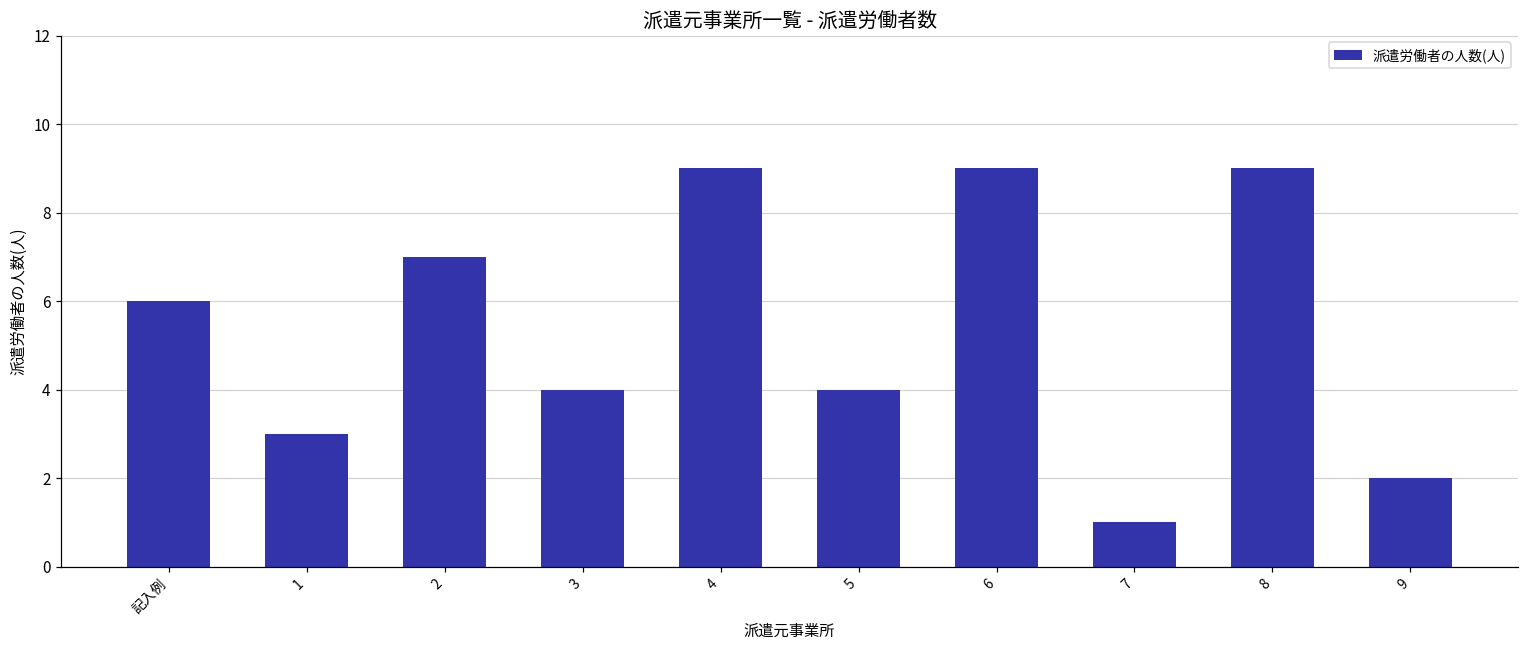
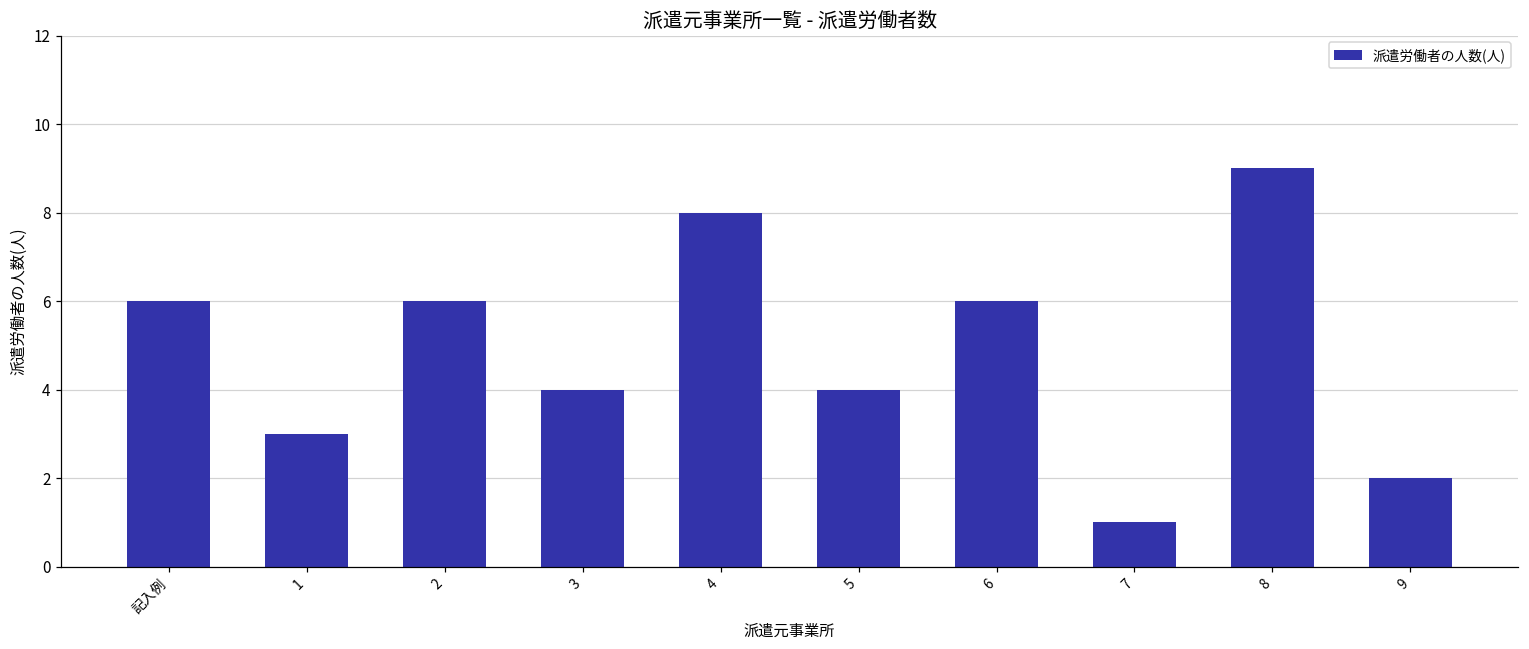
2: 7 -> 6
4: 9 -> 8
6: 9 -> 6
